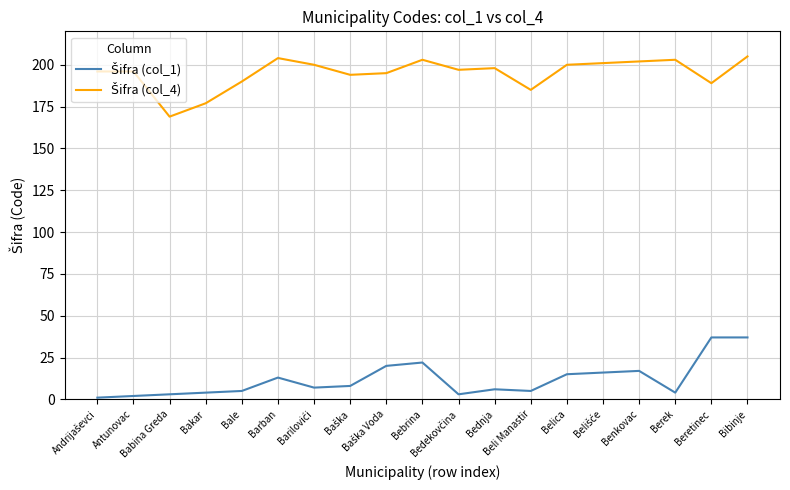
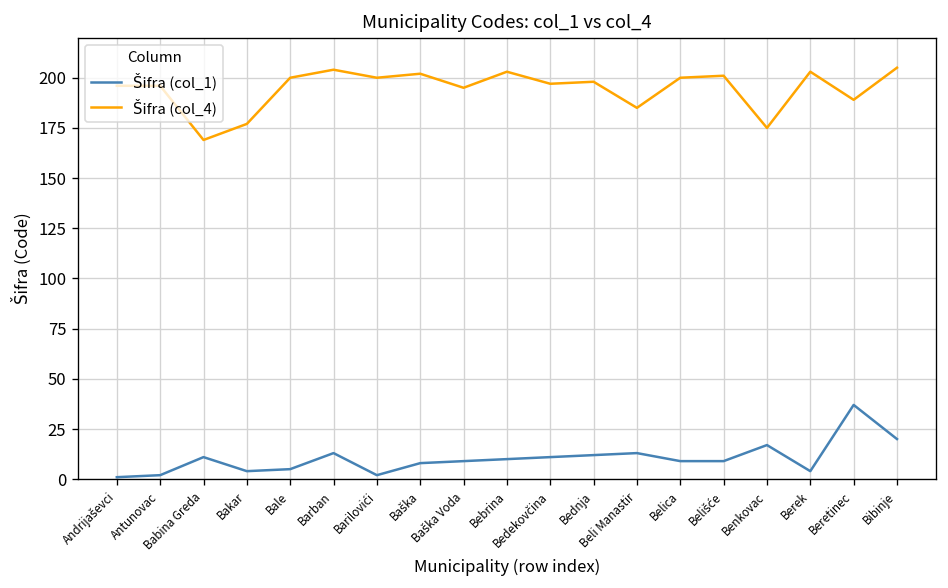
Šifra (col_1), Babina Greda: 3 -> 11
Šifra (col_4), Bale: 190 -> 200
Šifra (col_1), Barilovići: 7 -> 2
Šifra (col_4), Baška: 194 -> 202
Šifra (col_1), Baška Voda: 20 -> 9
Šifra (col_1), Bebrina: 22 -> 10
Šifra (col_1), Bedekovčina: 3 -> 11
Šifra (col_1), Bednja: 6 -> 12
Šifra (col_1), Beli Manastir: 5 -> 13
Šifra (col_1), Belica: 15 -> 9
Šifra (col_1), Belišće: 16 -> 9
Šifra (col_4), Benkovac: 202 -> 175
Šifra (col_1), Bibinje: 37 -> 20
